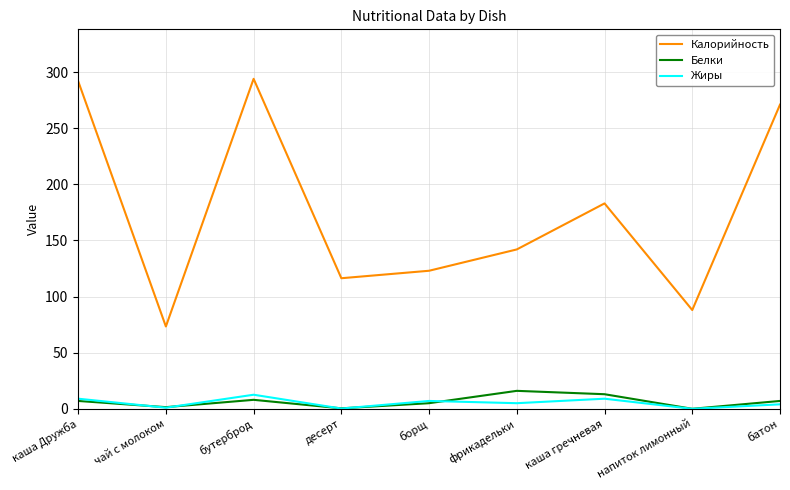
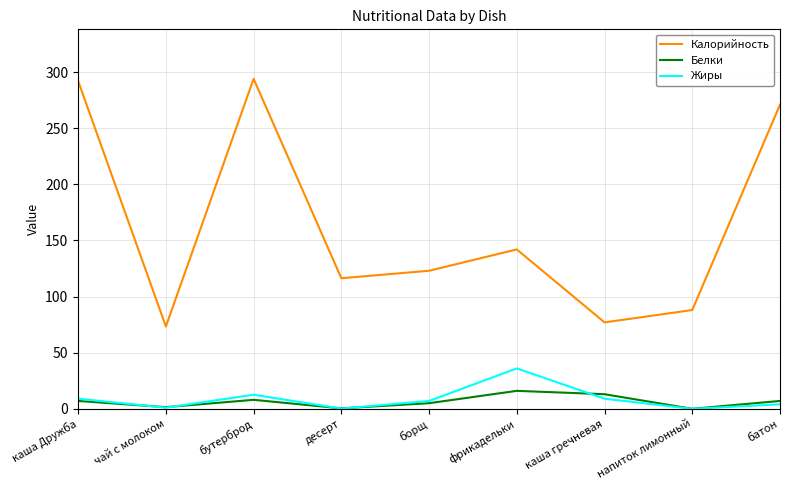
Жиры, фрикадельки: 5 -> 36
Калорийность, каша гречневая: 183 -> 77
